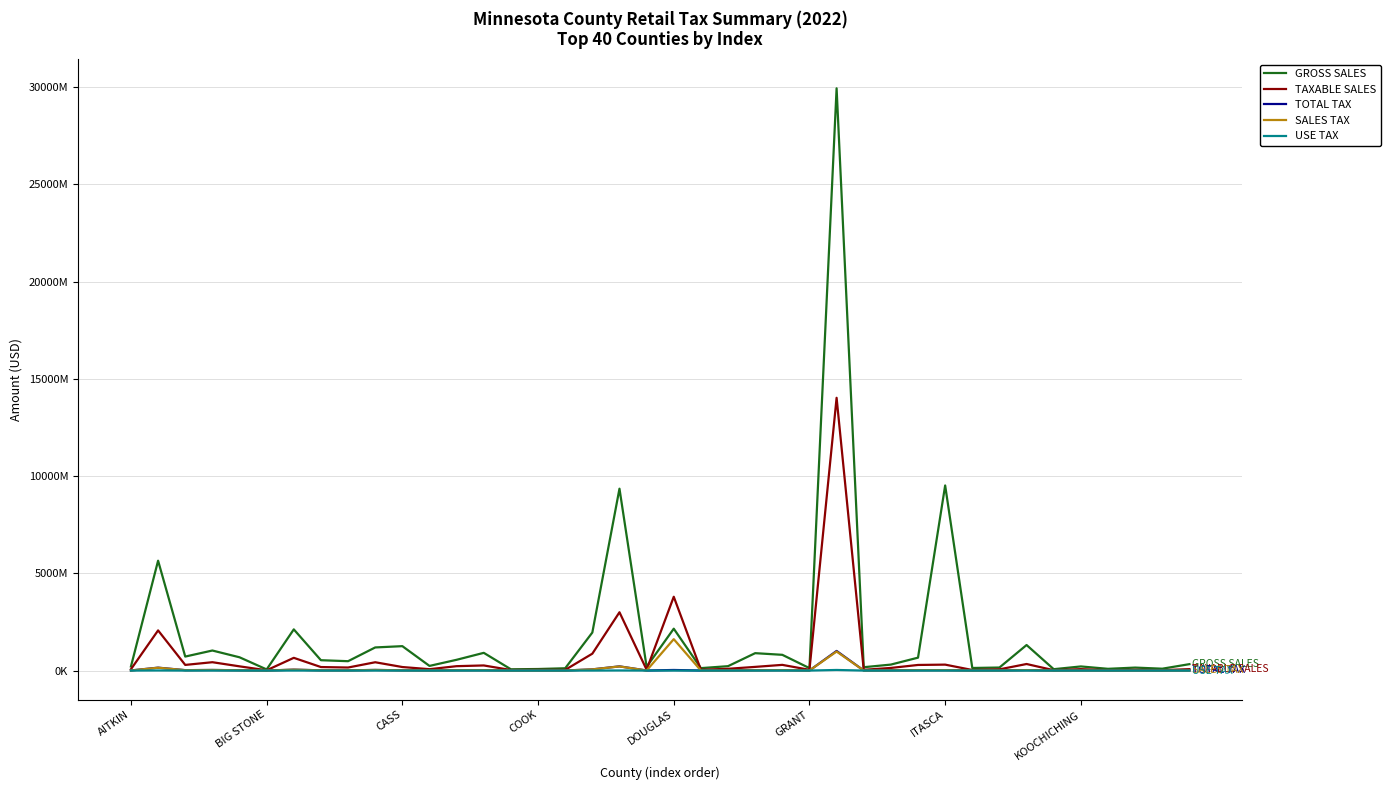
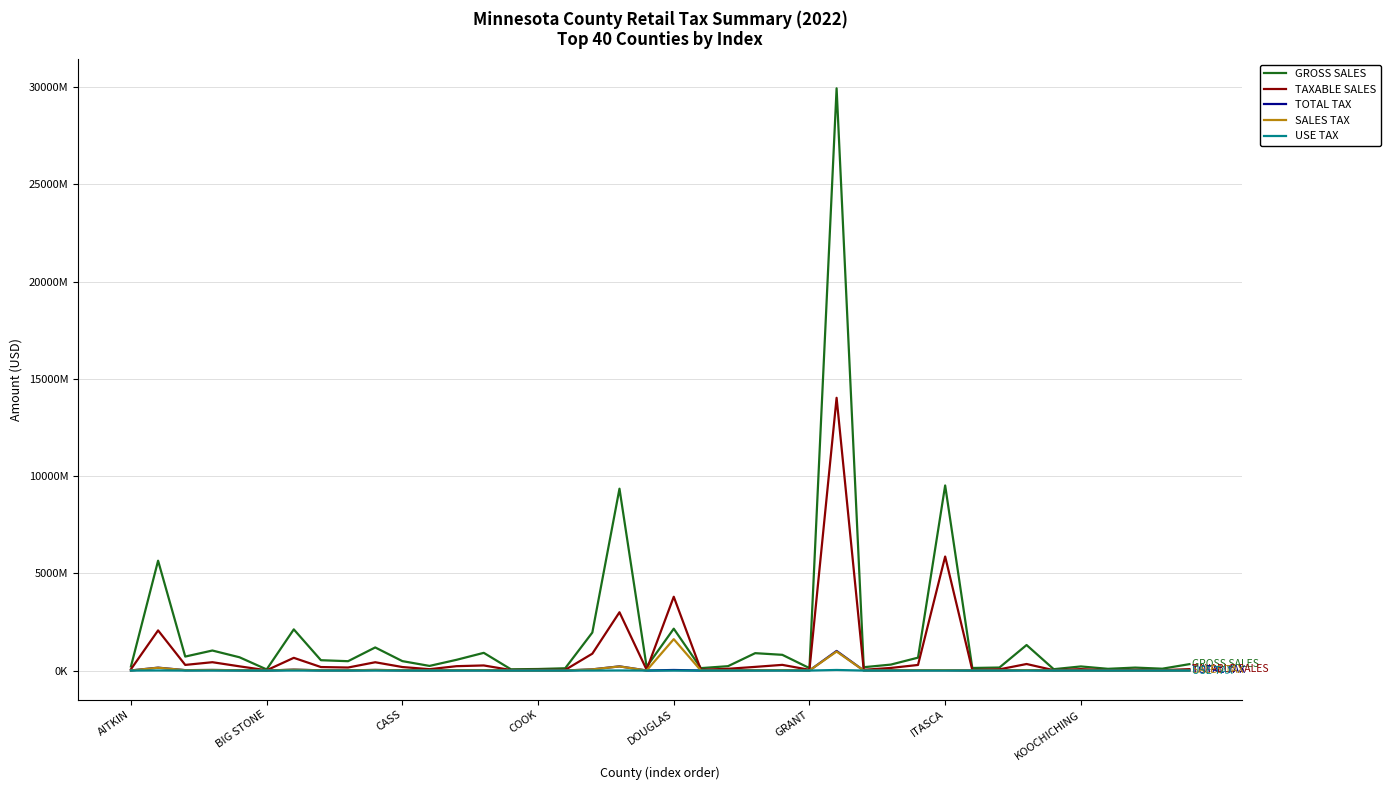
GROSS SALES, CASS: 1300000000 -> 500000000
TAXABLE SALES, ITASCA: 300000000 -> 5900000000
